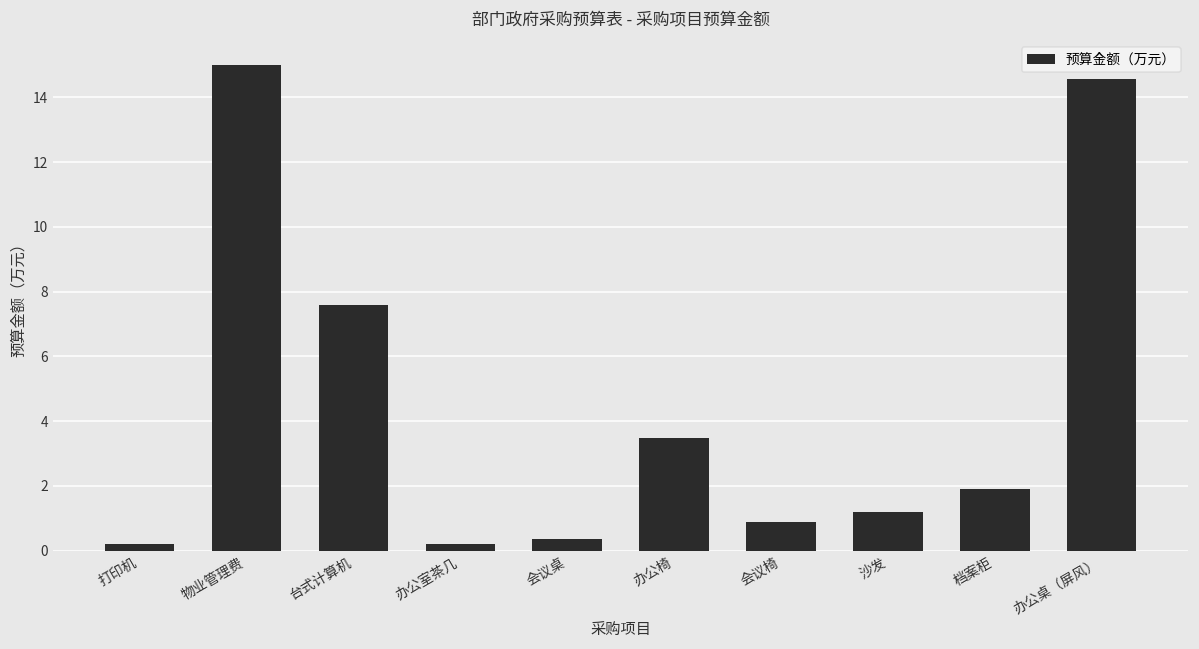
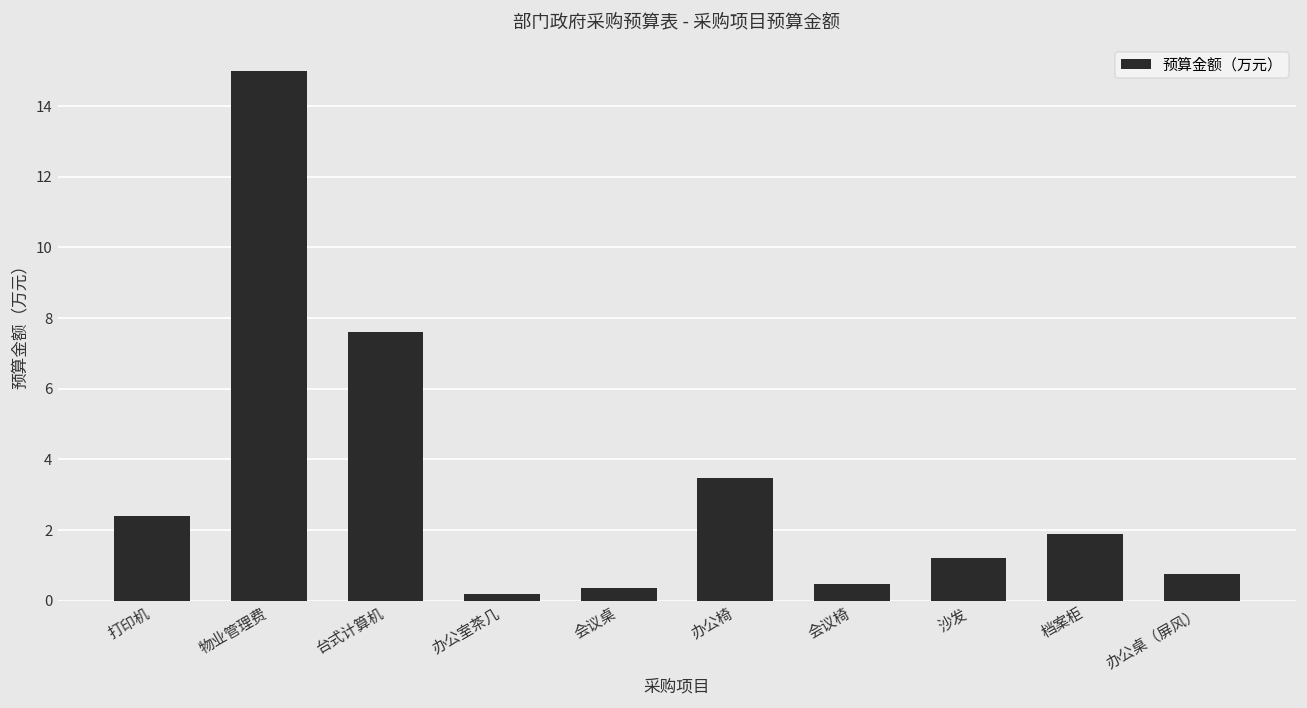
打印机: 0.2 -> 2.4
会议椅: 0.9 -> 0.5
办公桌（屏风）: 14.6 -> 0.8
